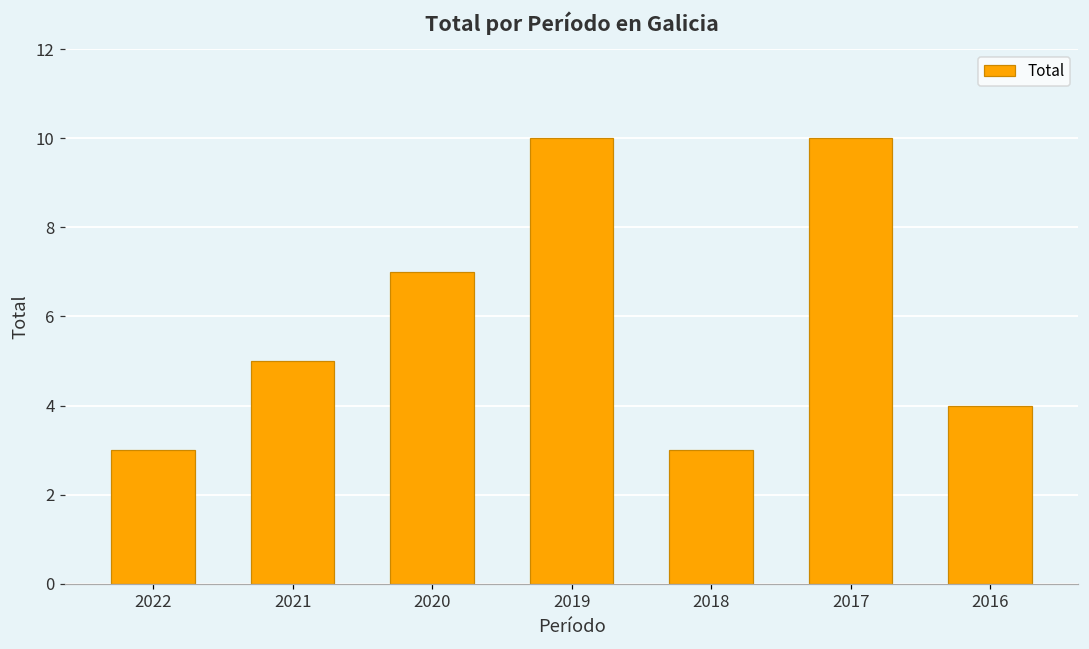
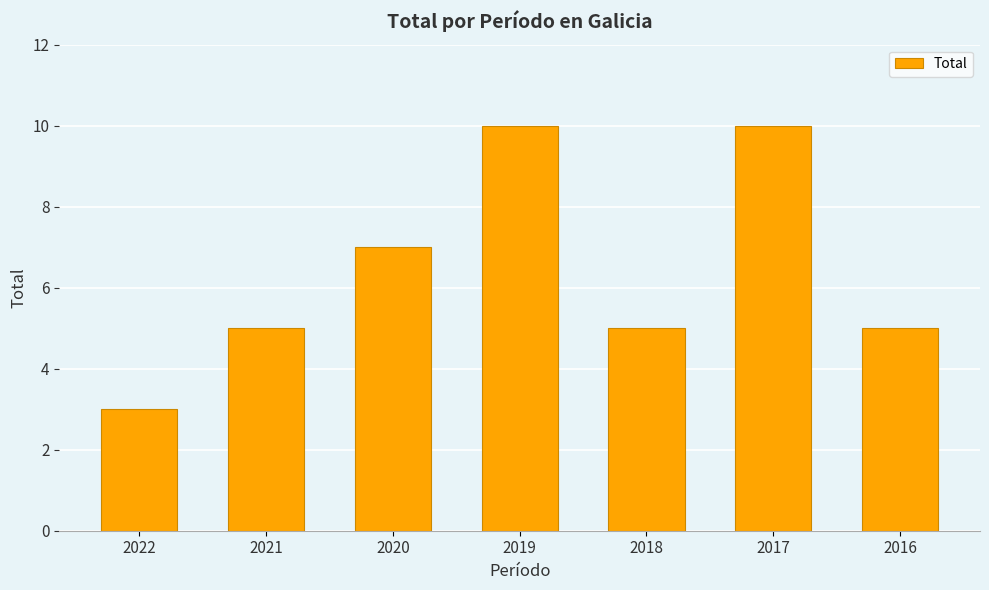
2018: 3 -> 5
2016: 4 -> 5
